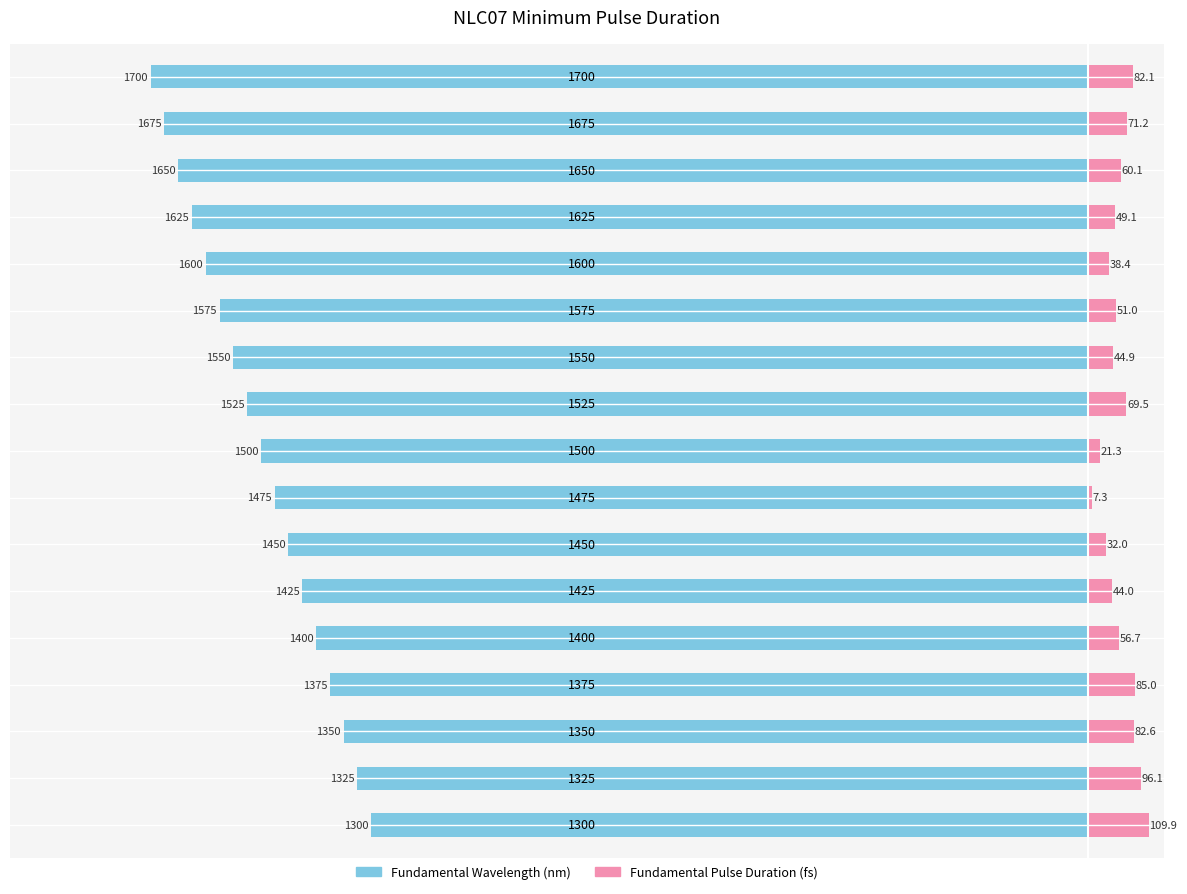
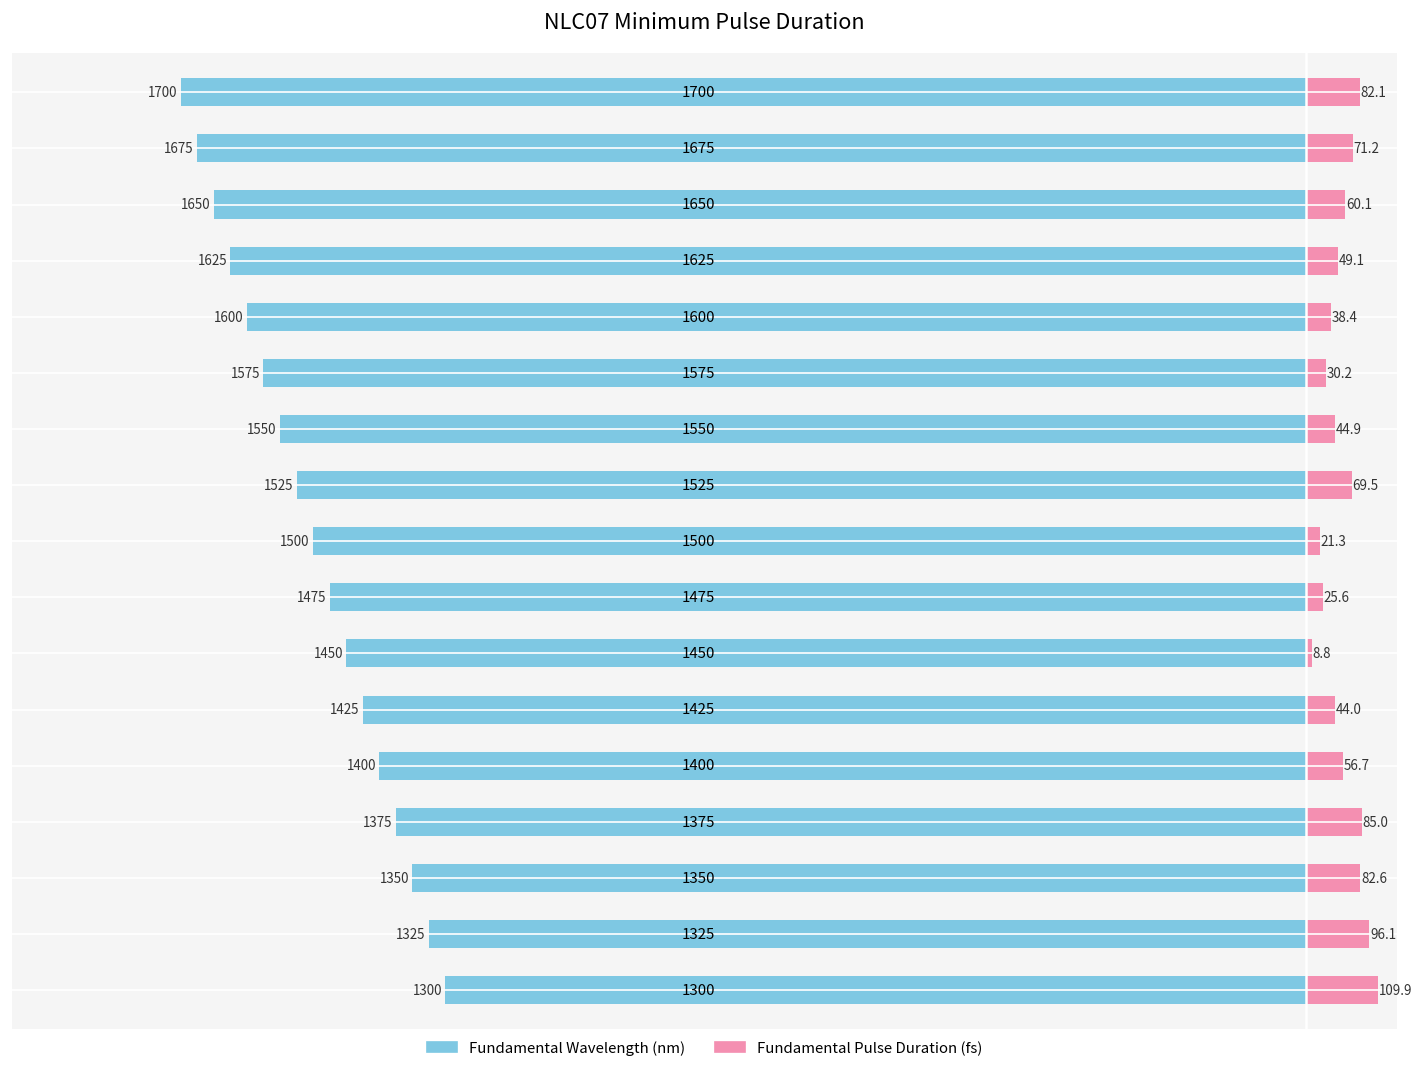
Fundamental Pulse Duration (fs), 1575: 51.0 -> 30.2
Fundamental Pulse Duration (fs), 1475: 7.3 -> 25.6
Fundamental Pulse Duration (fs), 1450: 32.0 -> 8.8
